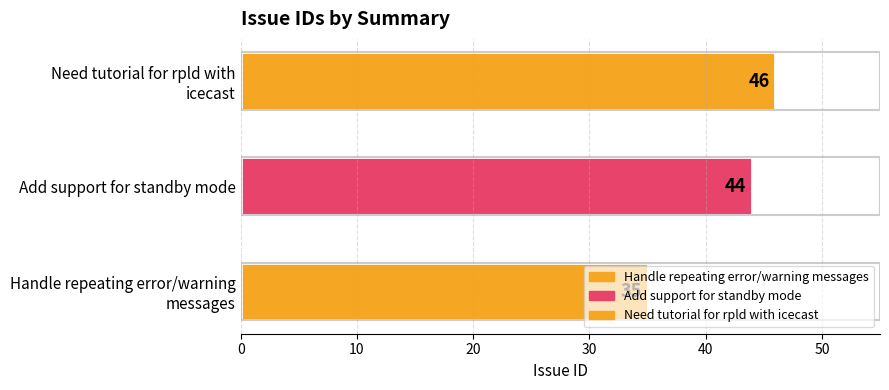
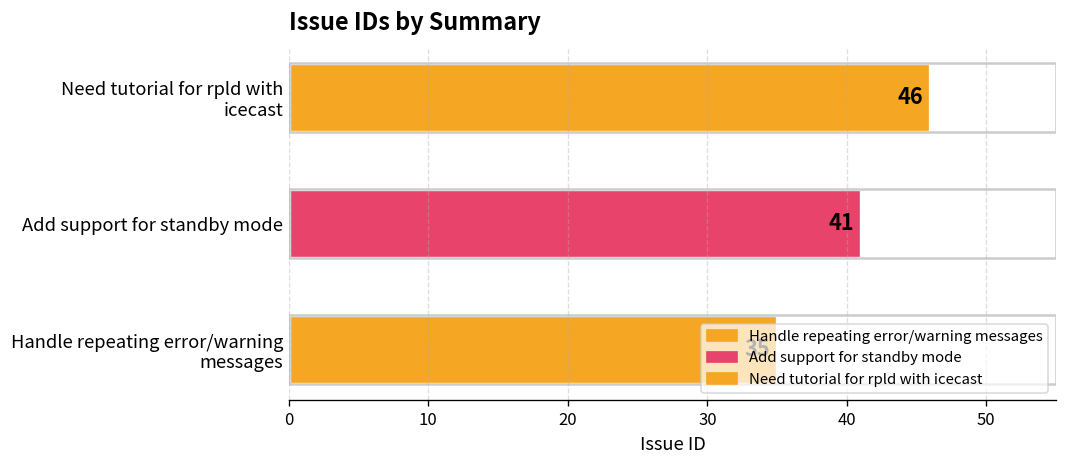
Add support for standby mode: 44 -> 41
